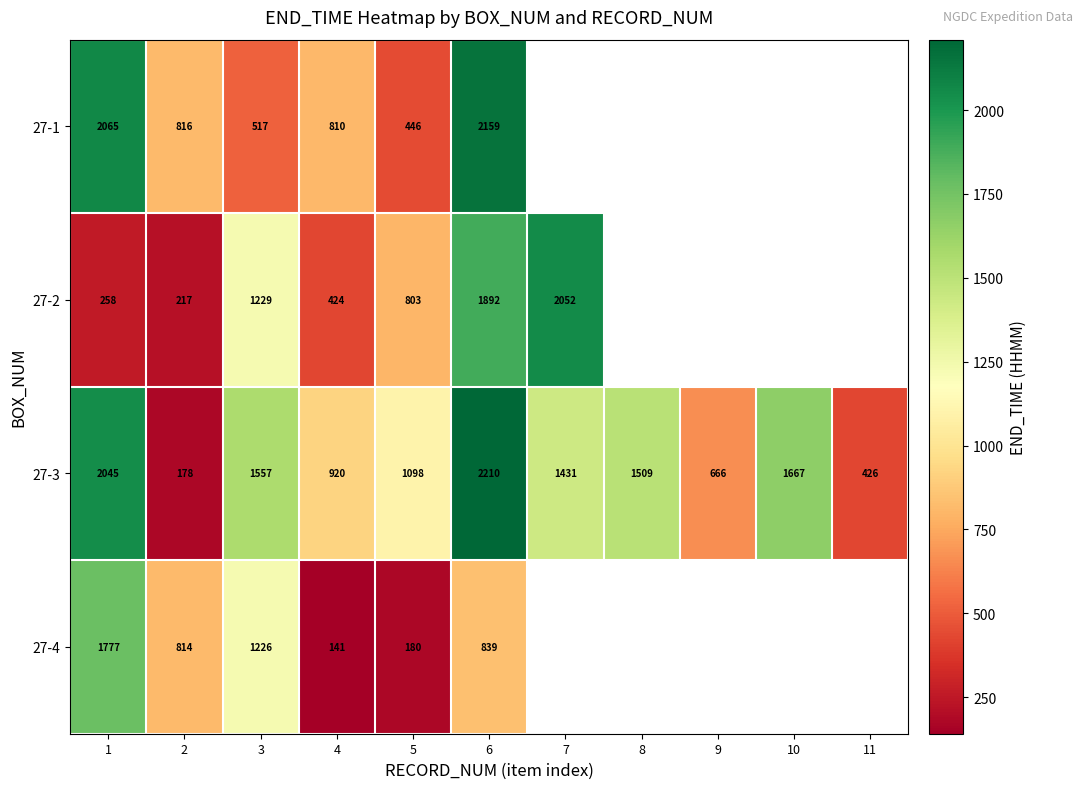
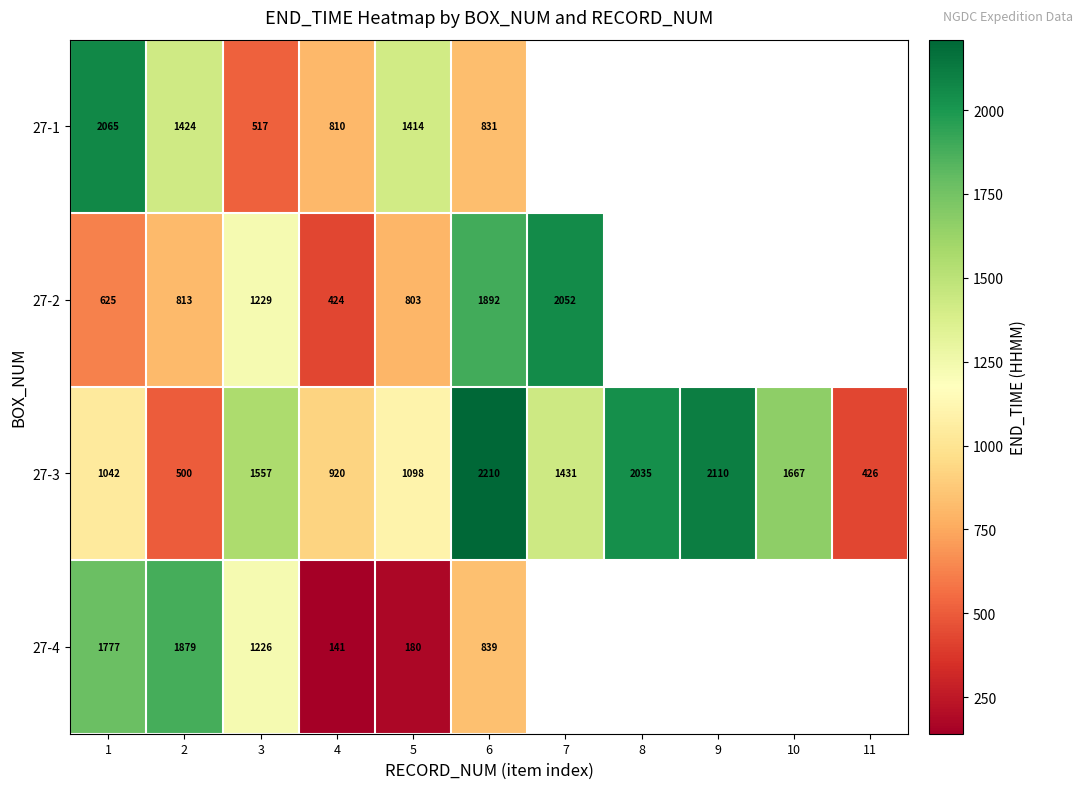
27-1, 2: 816 -> 1424
27-1, 5: 446 -> 1414
27-1, 6: 2159 -> 831
27-2, 1: 258 -> 625
27-2, 2: 217 -> 813
27-3, 1: 2045 -> 1042
27-3, 2: 178 -> 500
27-3, 8: 1509 -> 2035
27-3, 9: 666 -> 2110
27-4, 2: 814 -> 1879
